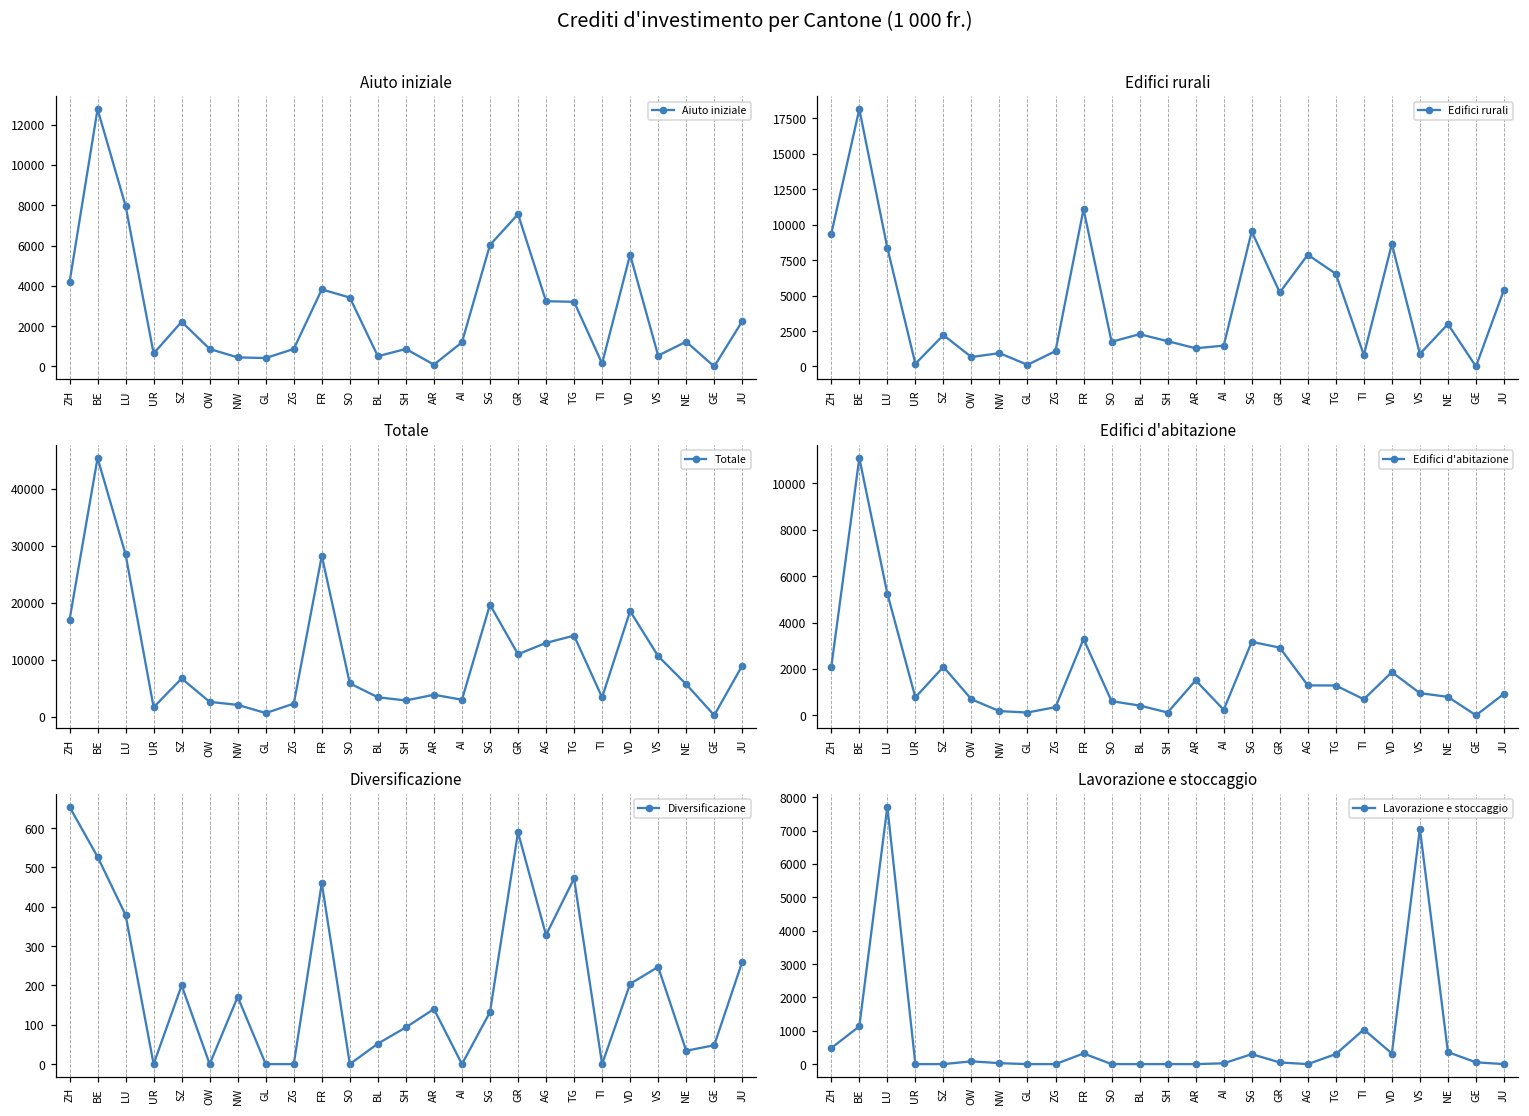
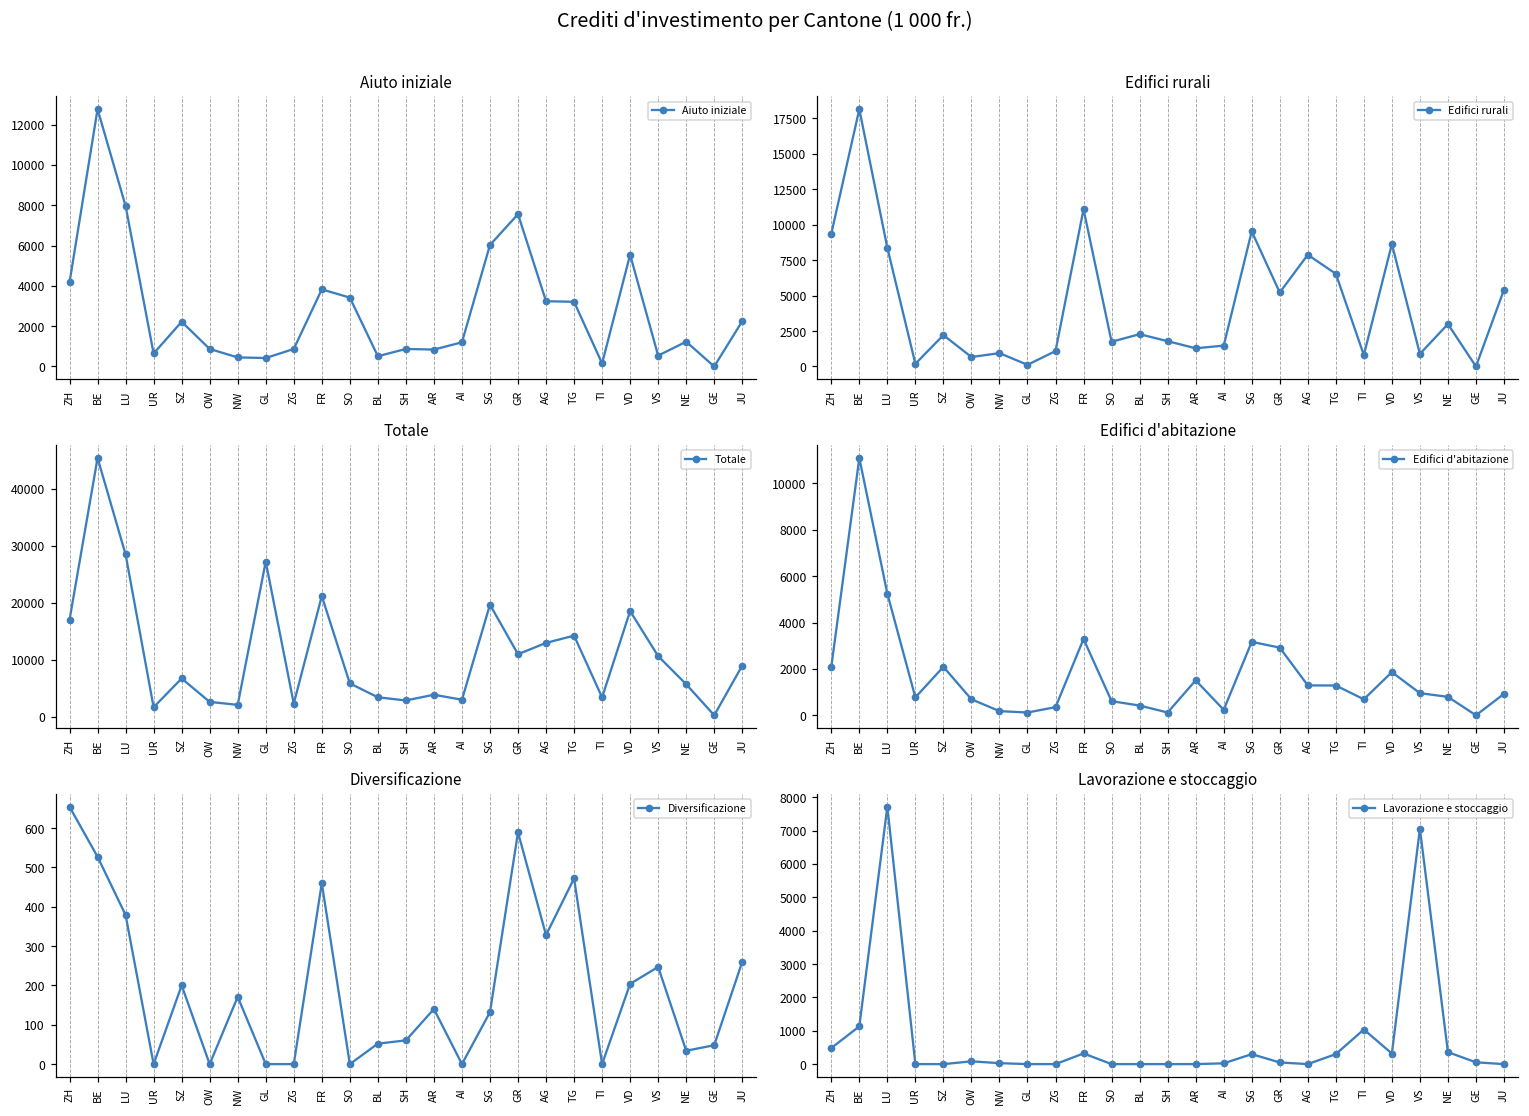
Aiuto iniziale, AR: 100 -> 800
Totale, GL: 1000 -> 27000
Totale, FR: 28000 -> 21000
Diversificazione, SH: 90 -> 60
